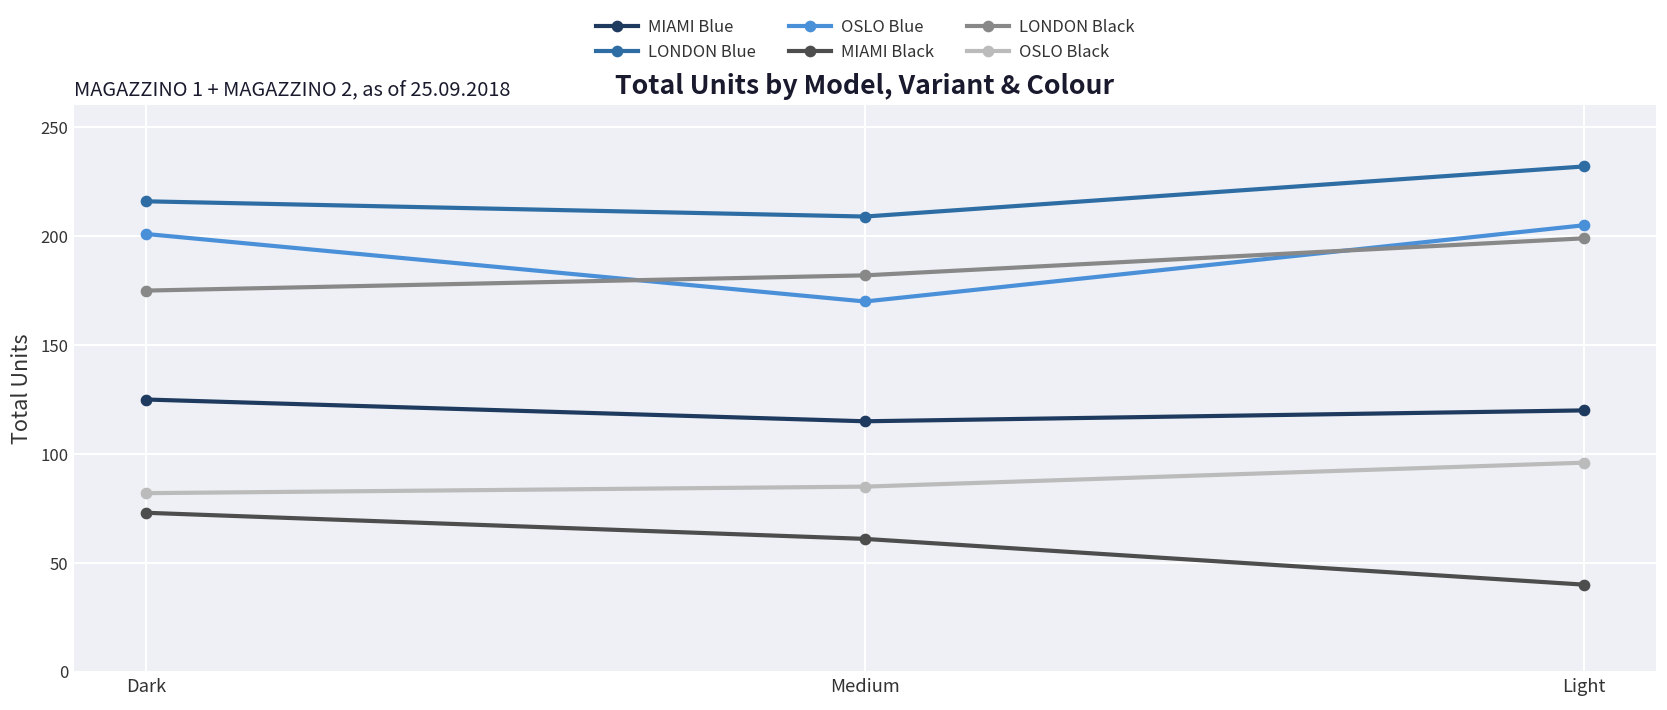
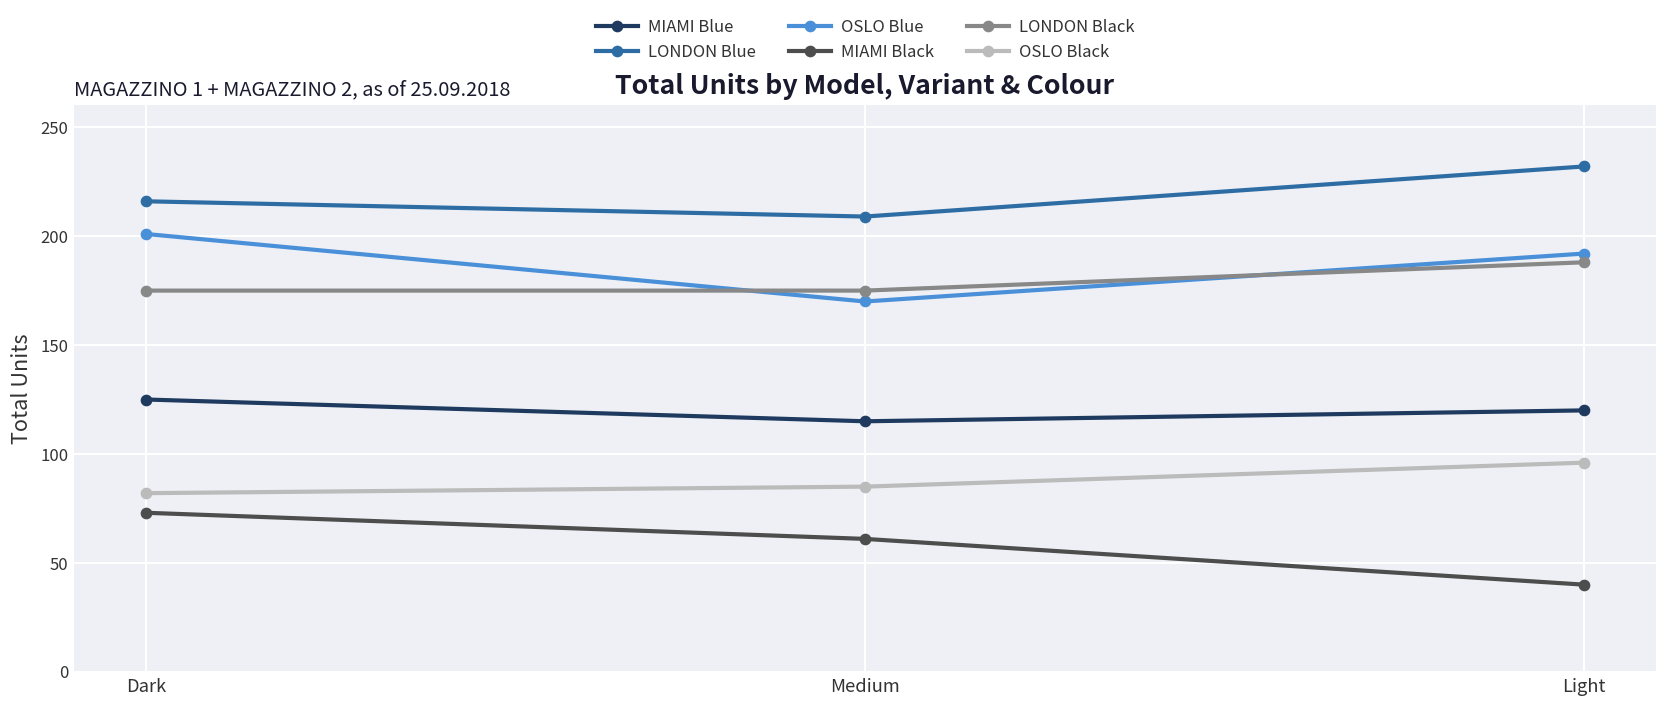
LONDON Black, Medium: 182 -> 175
OSLO Blue, Light: 205 -> 192
LONDON Black, Light: 199 -> 188
